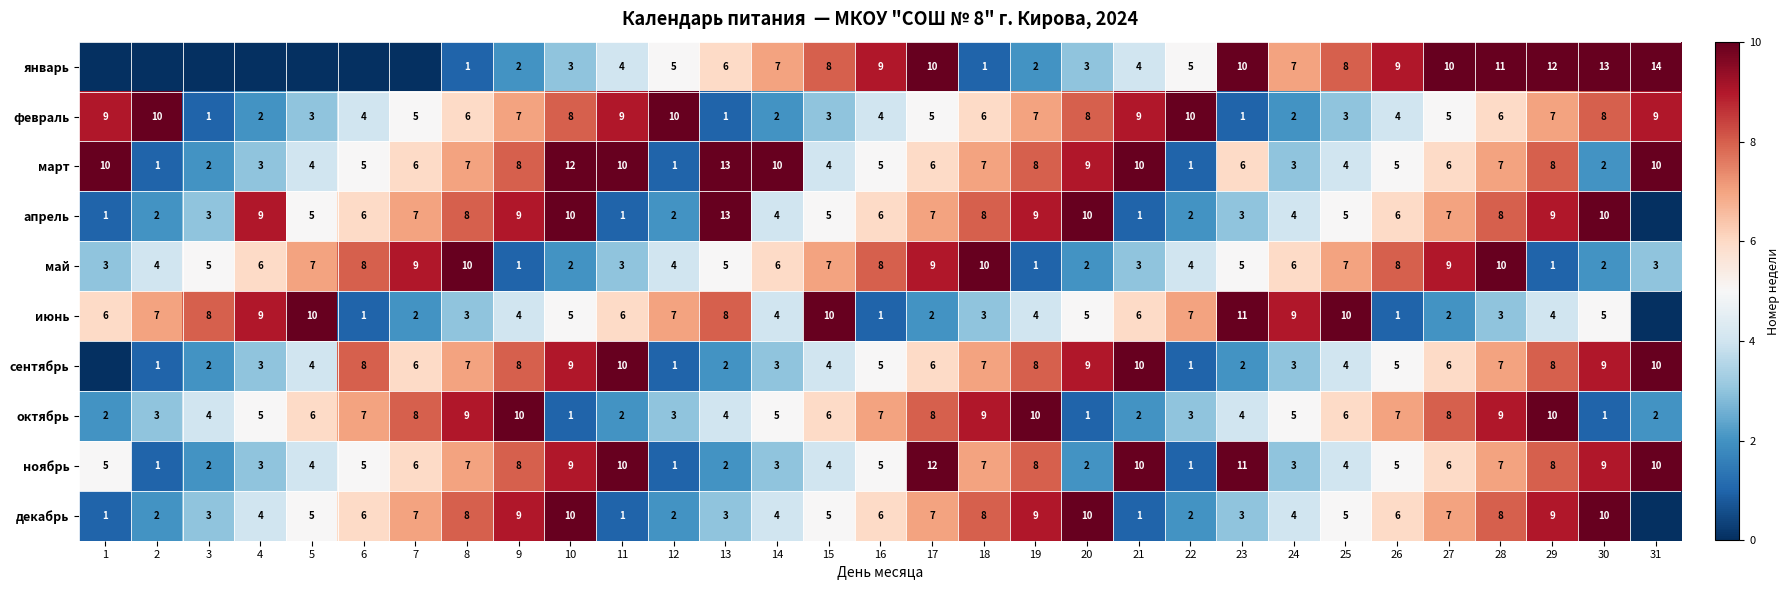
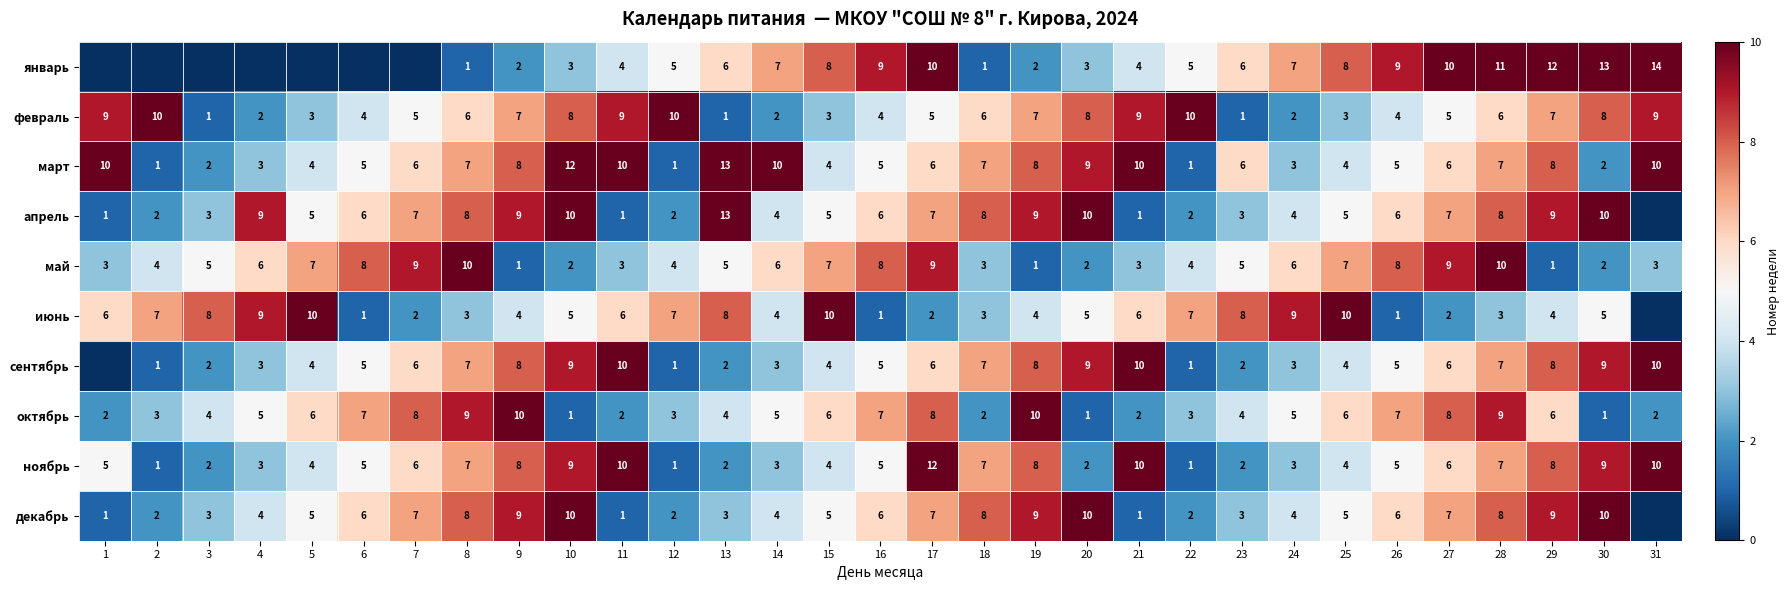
январь, 23: 10 -> 6
май, 18: 10 -> 3
июнь, 23: 11 -> 8
сентябрь, 6: 8 -> 5
октябрь, 18: 9 -> 2
октябрь, 29: 10 -> 6
ноябрь, 23: 11 -> 2
